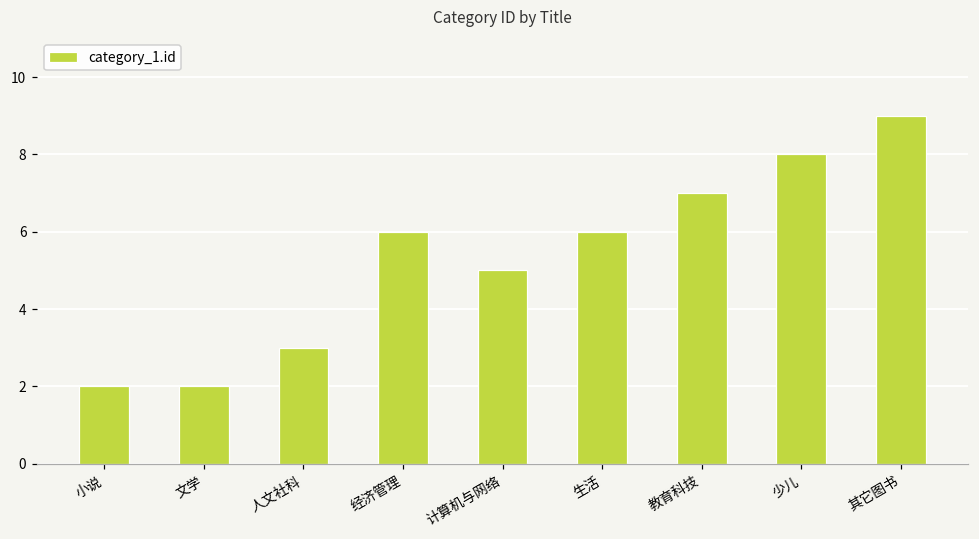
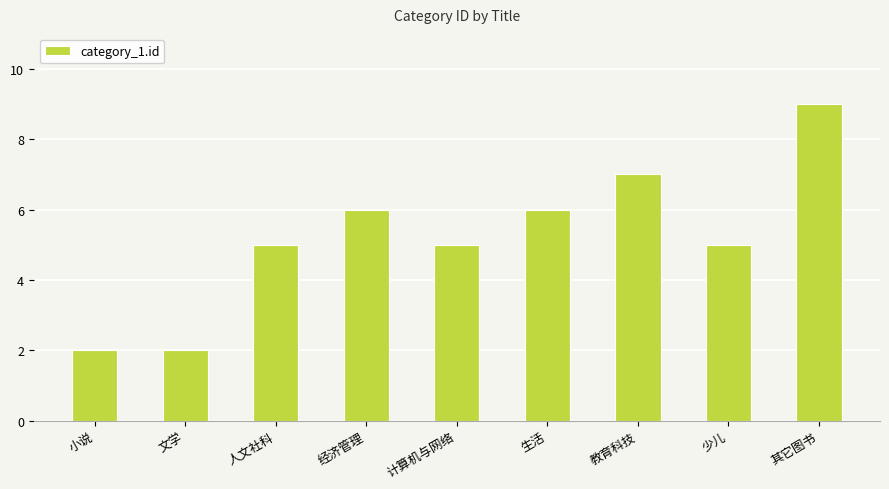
人文社科: 3 -> 5
少儿: 8 -> 5
